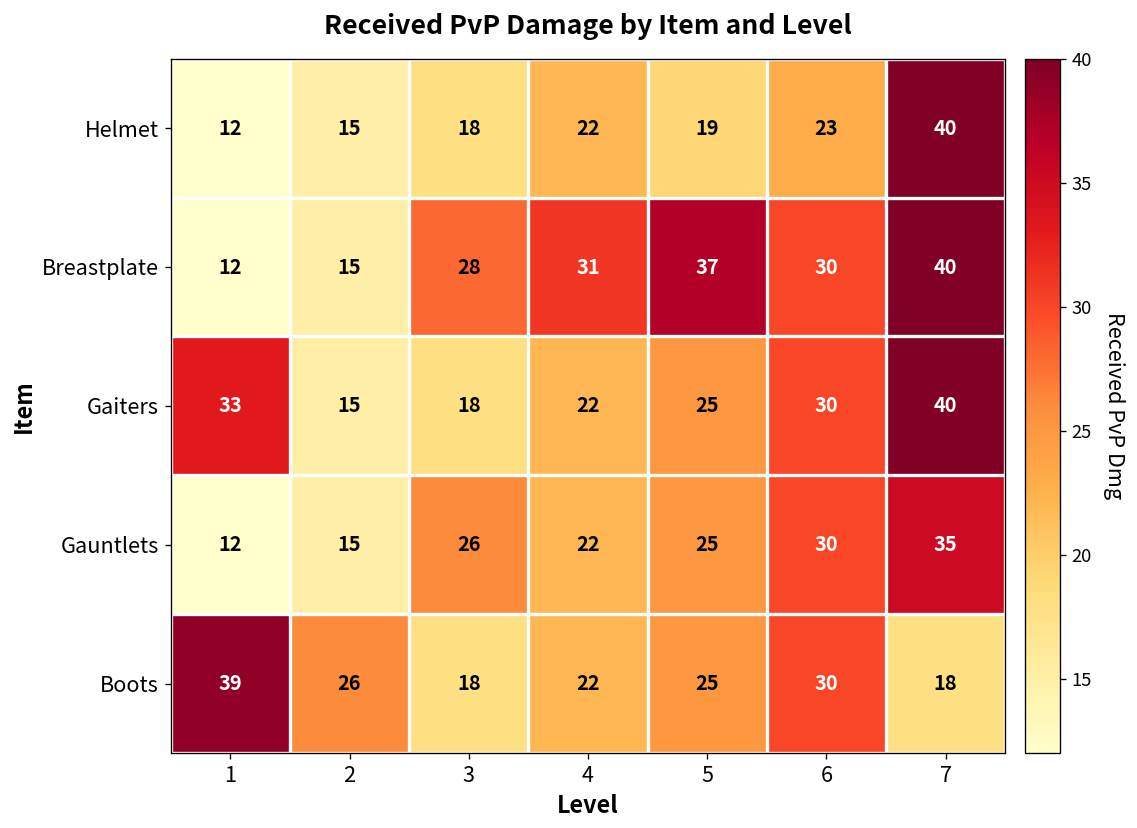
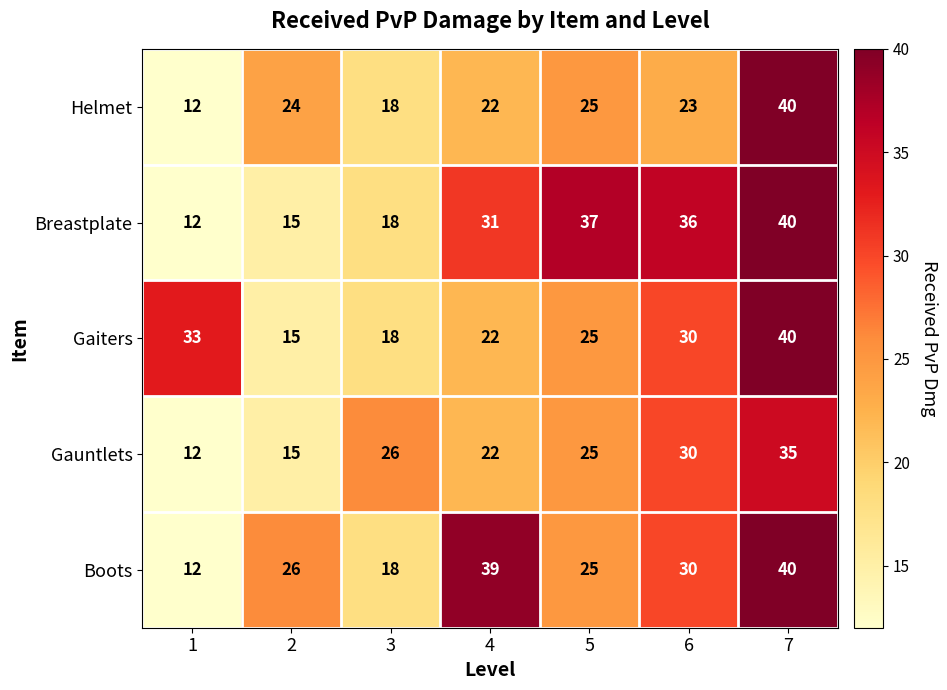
Helmet, 2: 15 -> 24
Helmet, 5: 19 -> 25
Breastplate, 3: 28 -> 18
Breastplate, 6: 30 -> 36
Boots, 1: 39 -> 12
Boots, 4: 22 -> 39
Boots, 7: 18 -> 40
